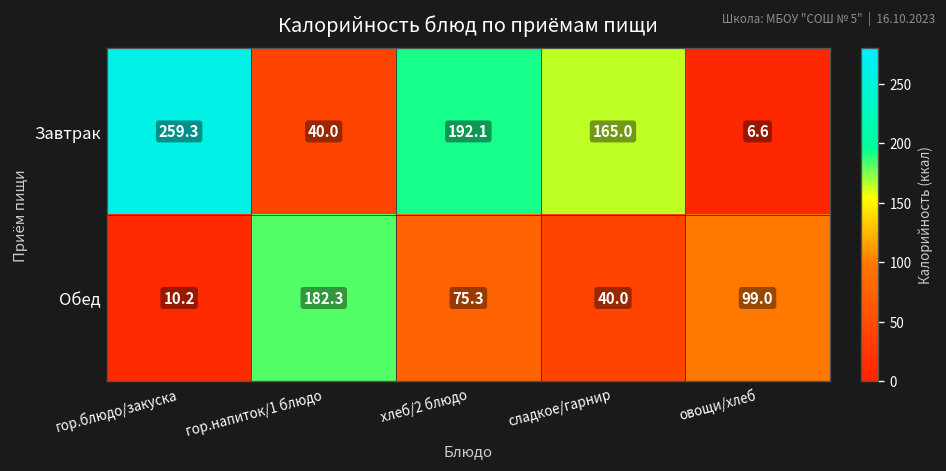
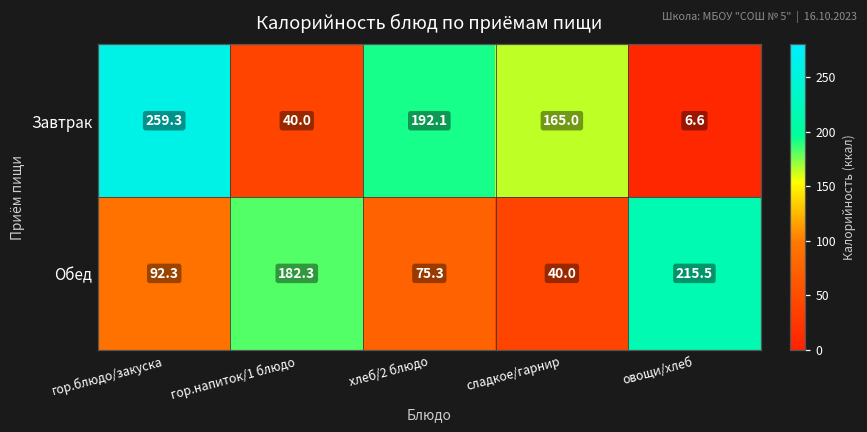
Обед, гор.блюдо/закуска: 10.2 -> 92.3
Обед, овощи/хлеб: 99.0 -> 215.5
